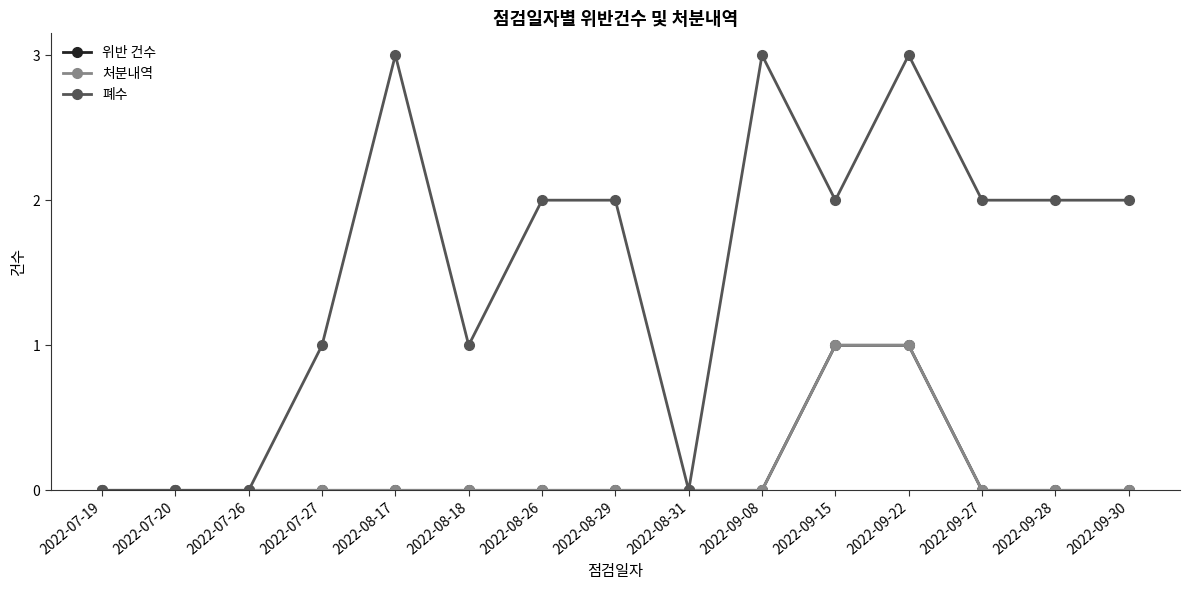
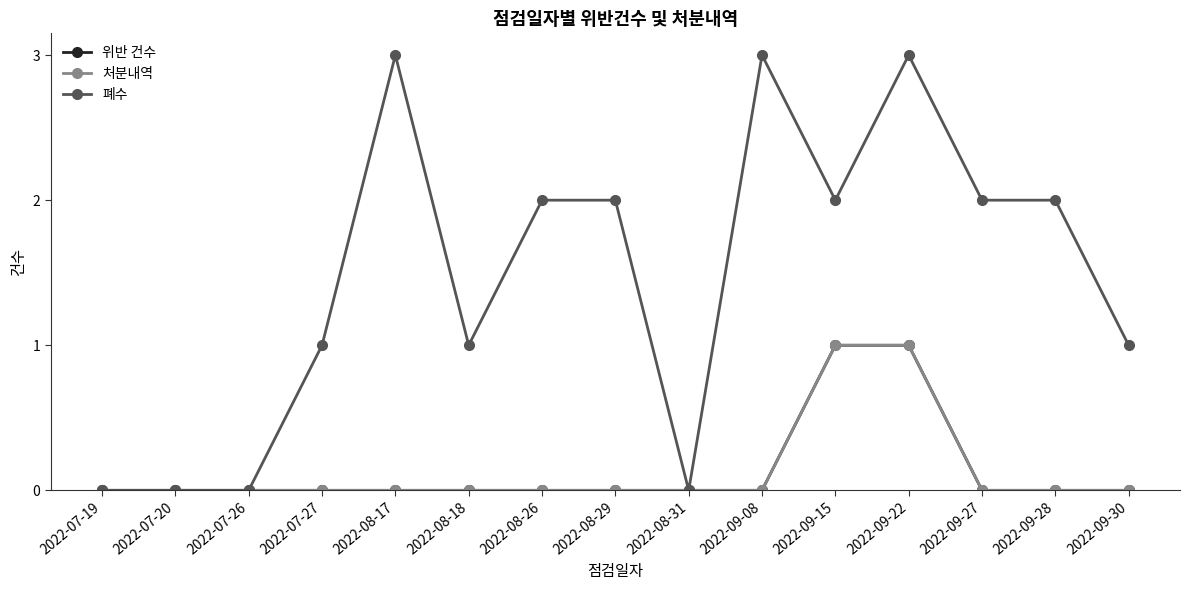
폐수, 2022-09-30: 2 -> 1
